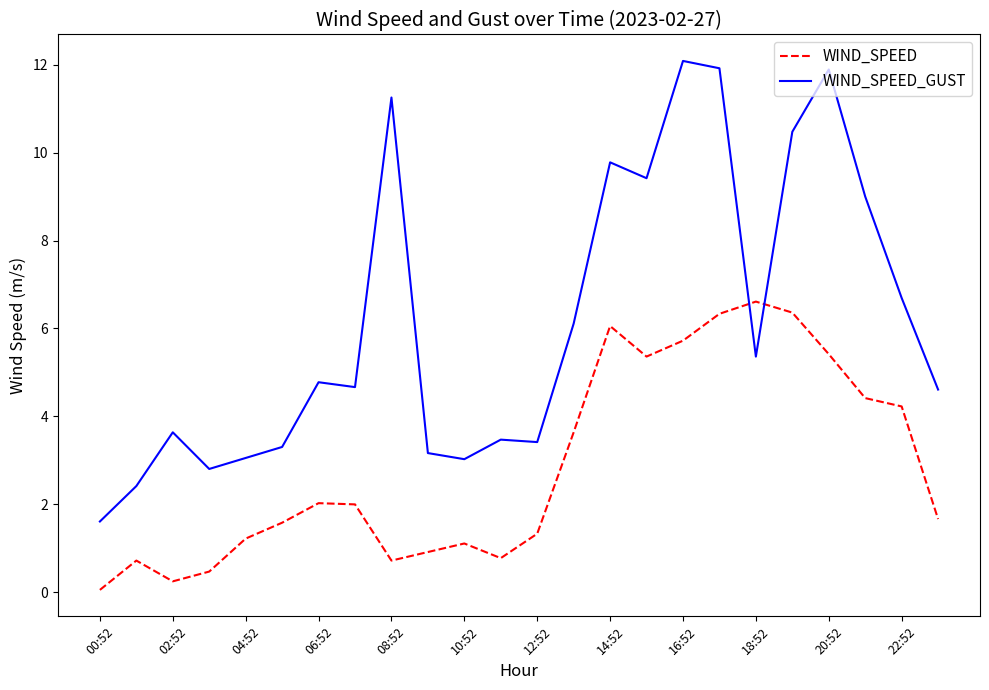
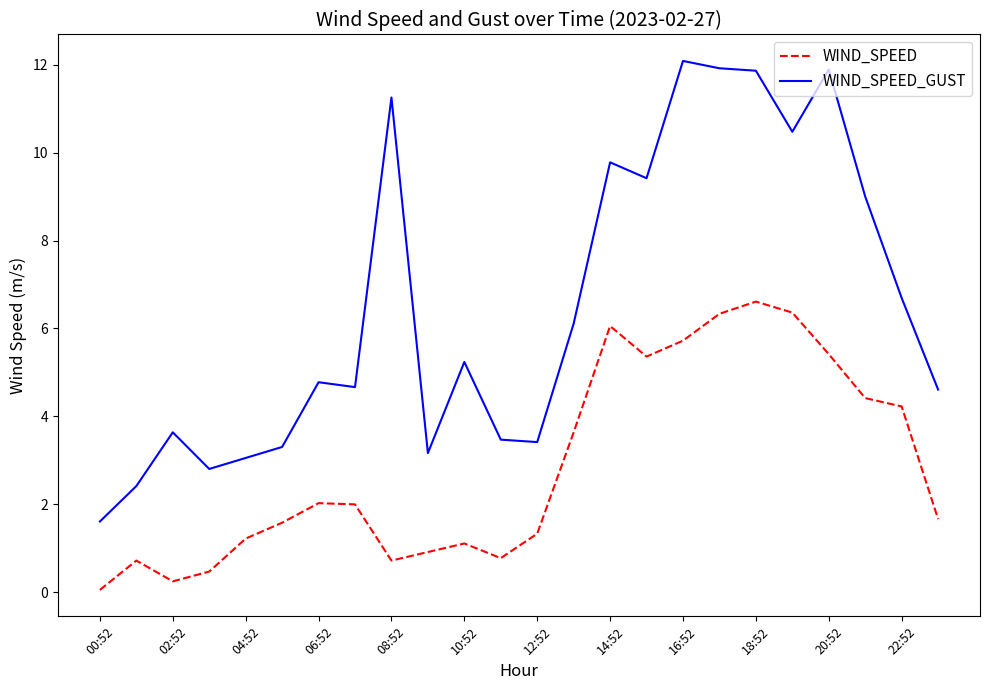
WIND_SPEED_GUST, 10:52: 3.0 -> 5.2
WIND_SPEED_GUST, 18:52: 5.4 -> 11.9
